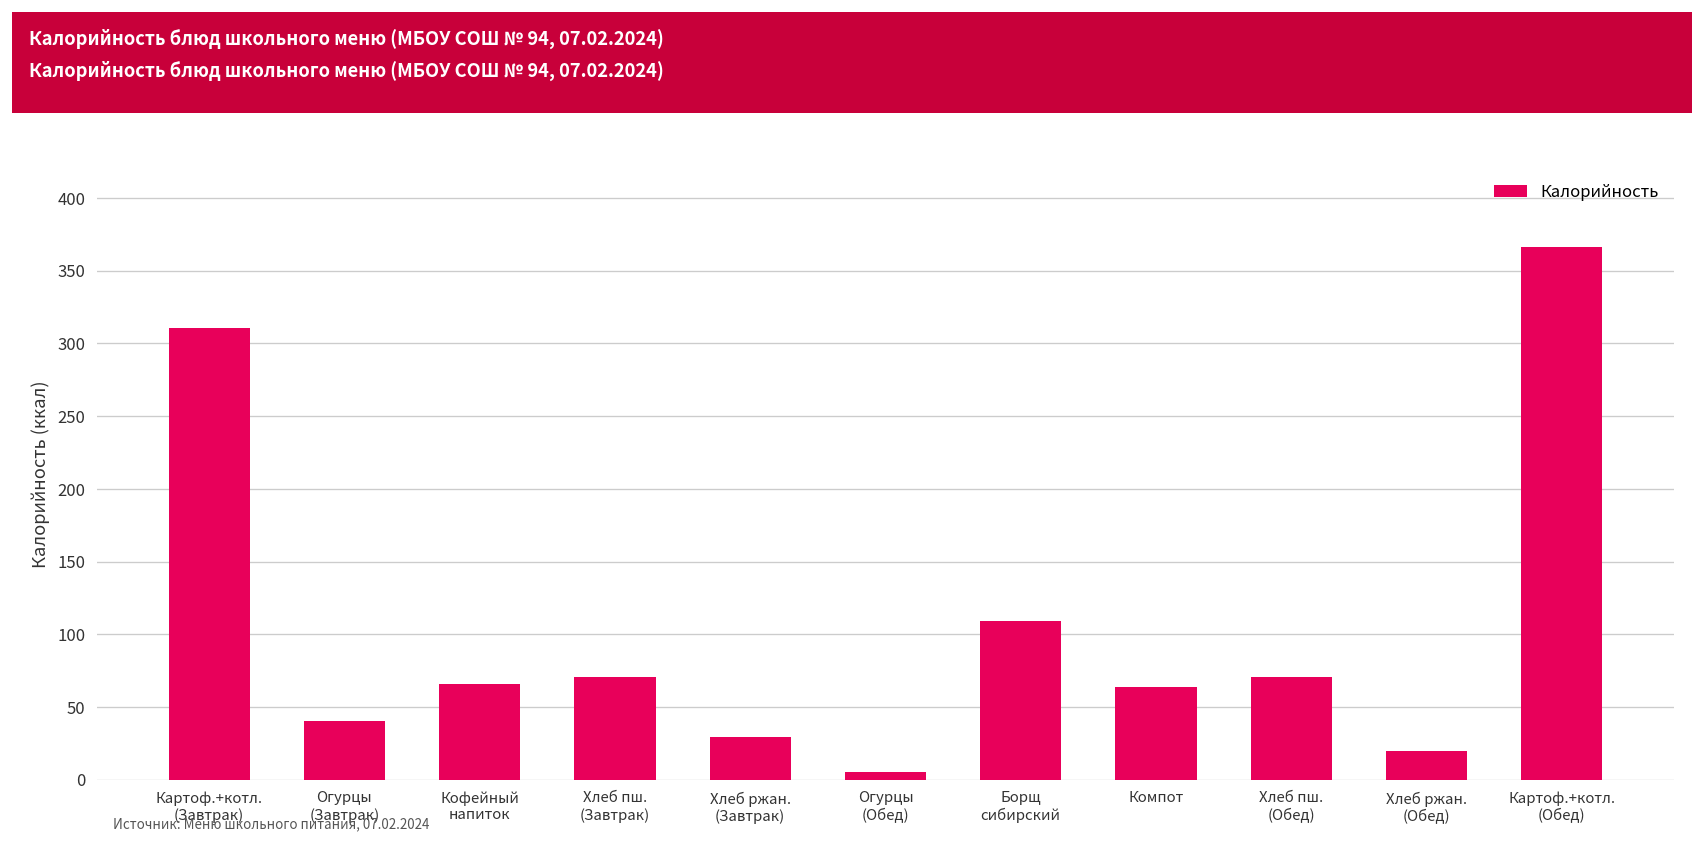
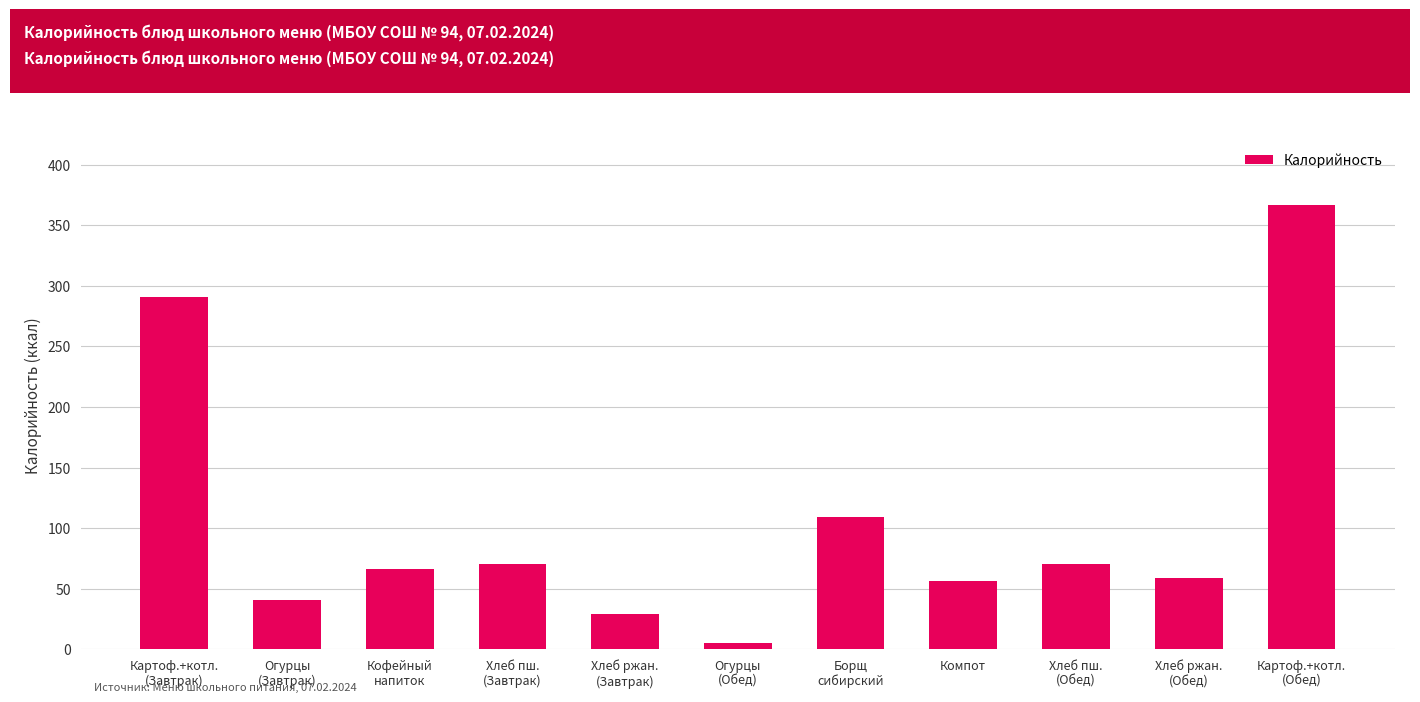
Картоф.+котл. (Завтрак): 311 -> 291
Компот: 64 -> 56
Хлеб ржан. (Обед): 20 -> 59
